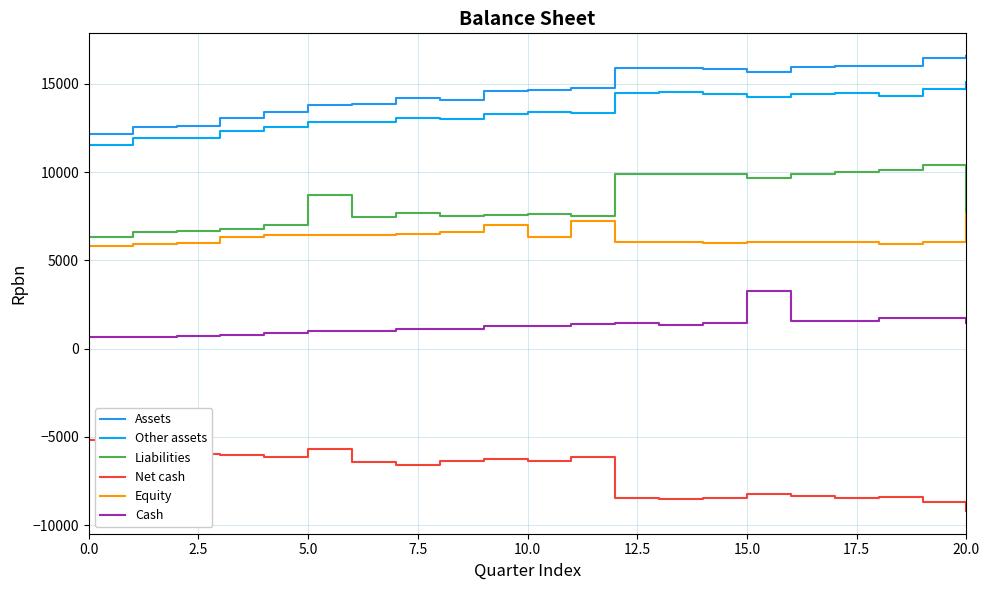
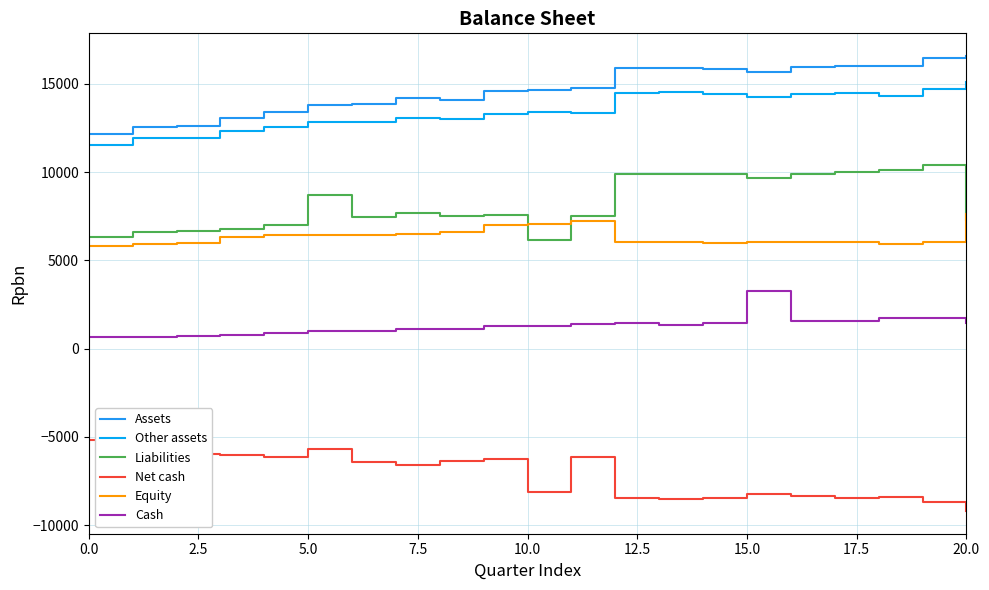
Liabilities, 10.0: 7600 -> 6200
Net cash, 10.0: -6400 -> -8100
Equity, 10.0: 6300 -> 7000
